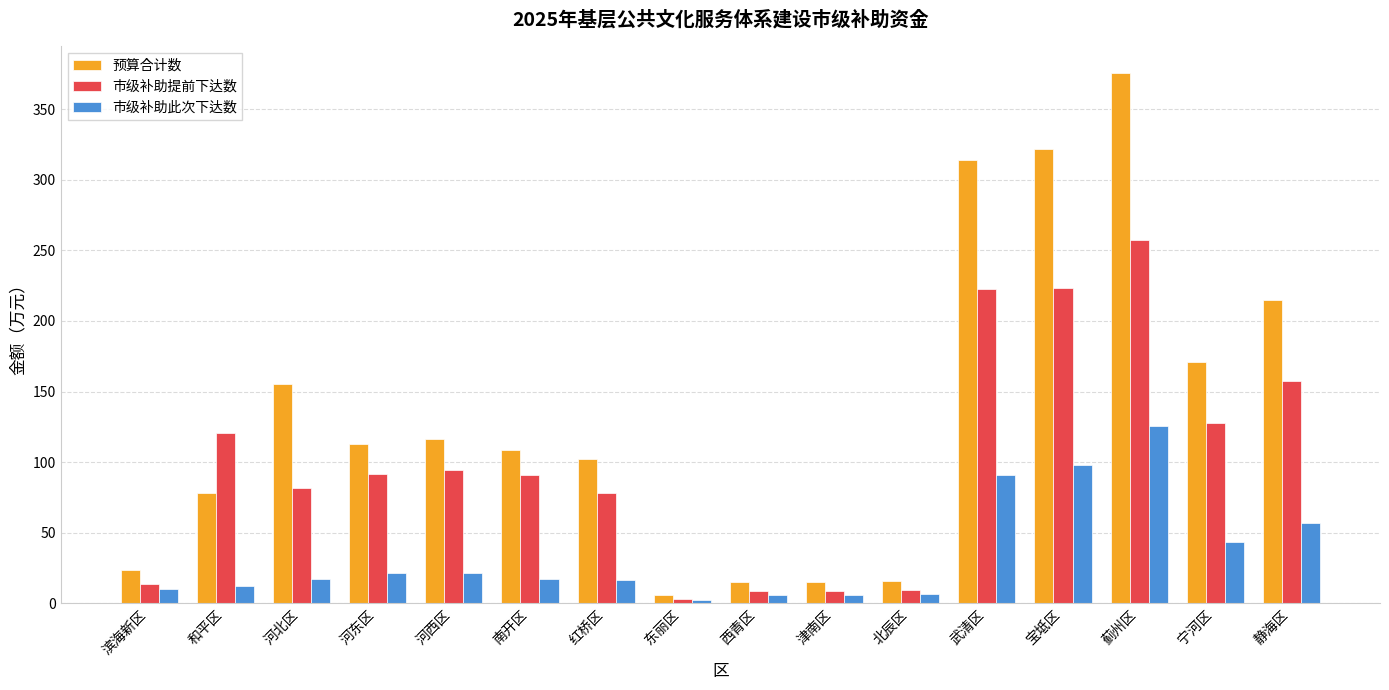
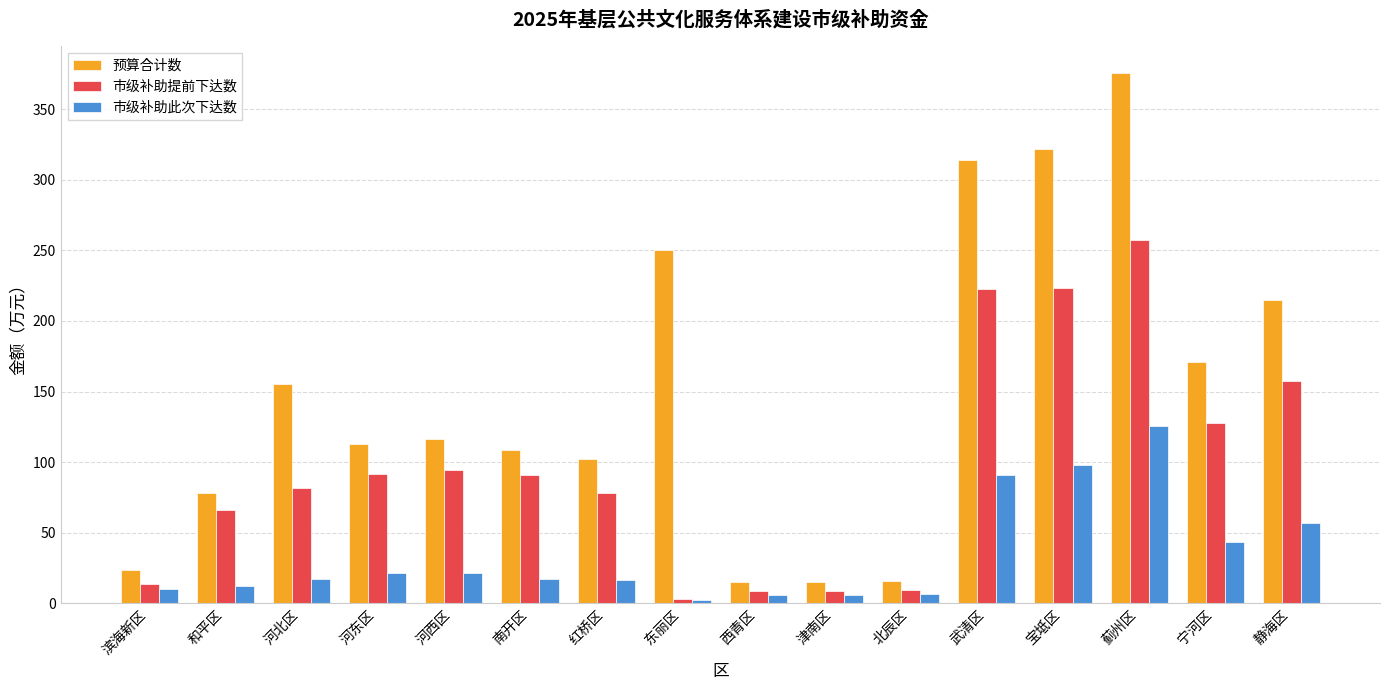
市级补助提前下达数, 和平区: 121 -> 66
预算合计数, 东丽区: 6 -> 250
